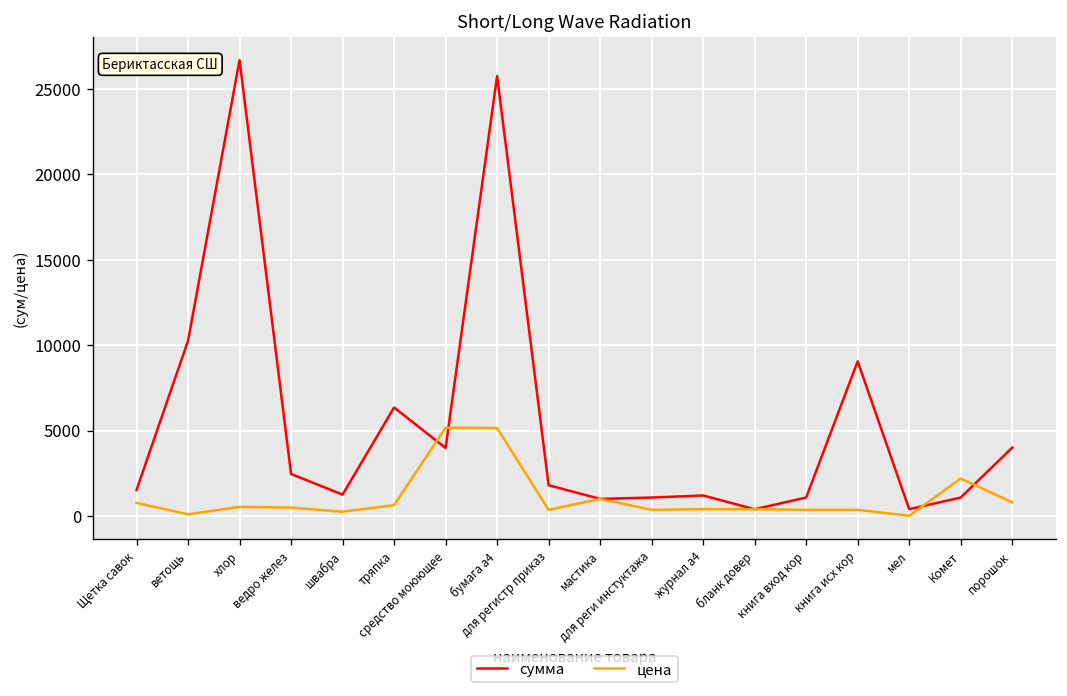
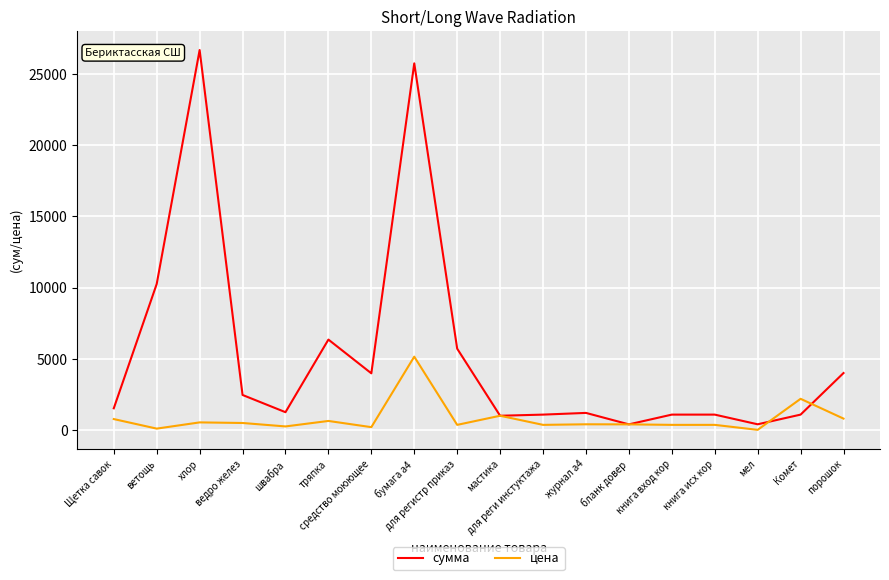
цена, средство моюющее: 5200 -> 200
сумма, для регистр приказ: 1800 -> 5700
сумма, книга исх кор: 9100 -> 1100
